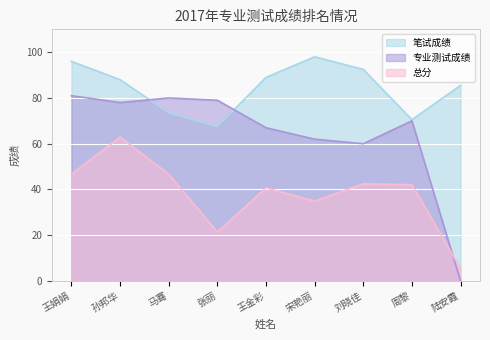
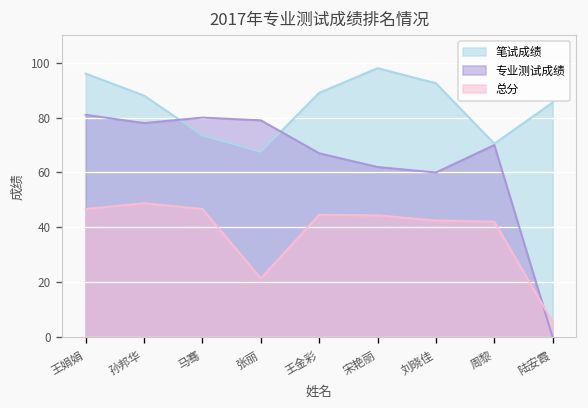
总分, 孙邦华: 63 -> 49
总分, 王金彩: 41 -> 45
总分, 宋艳丽: 35 -> 44
